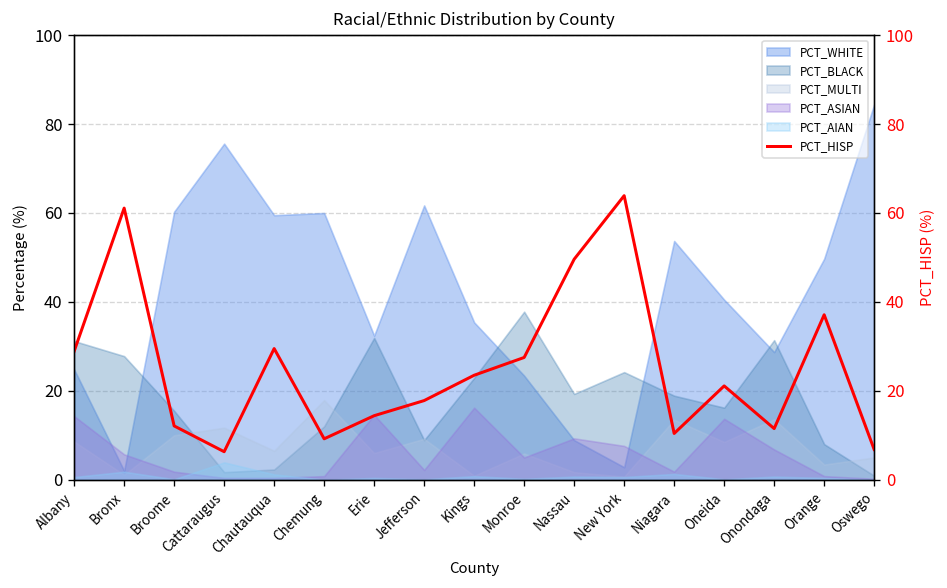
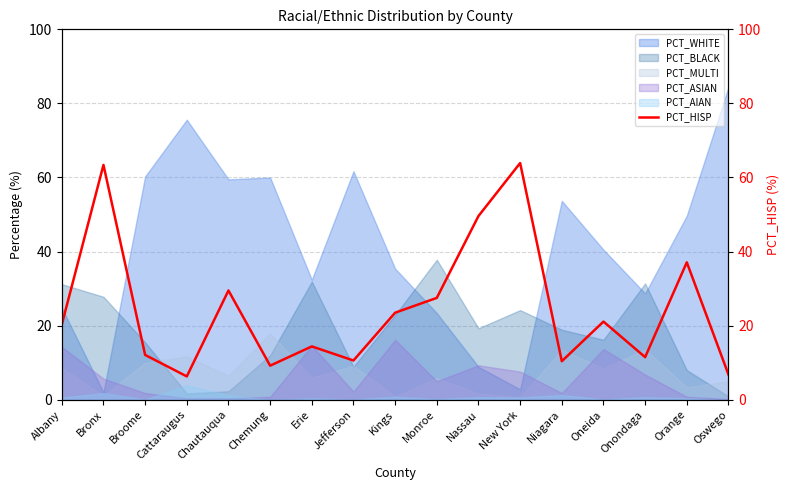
PCT_HISP, Albany: 29 -> 20
PCT_HISP, Bronx: 61 -> 63
PCT_HISP, Jefferson: 18 -> 11
